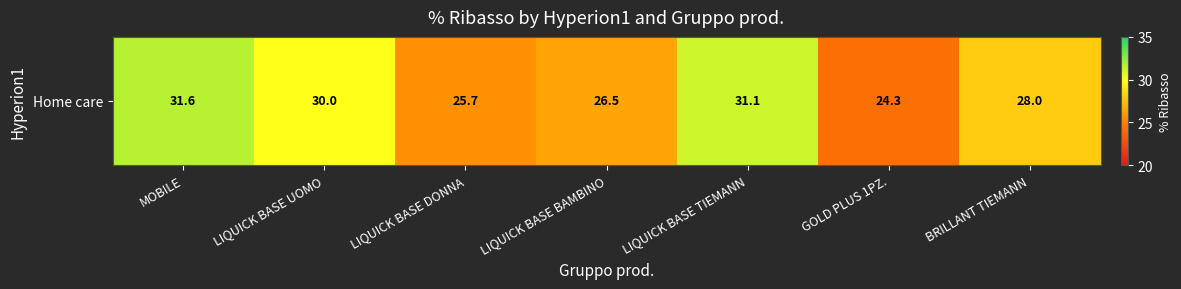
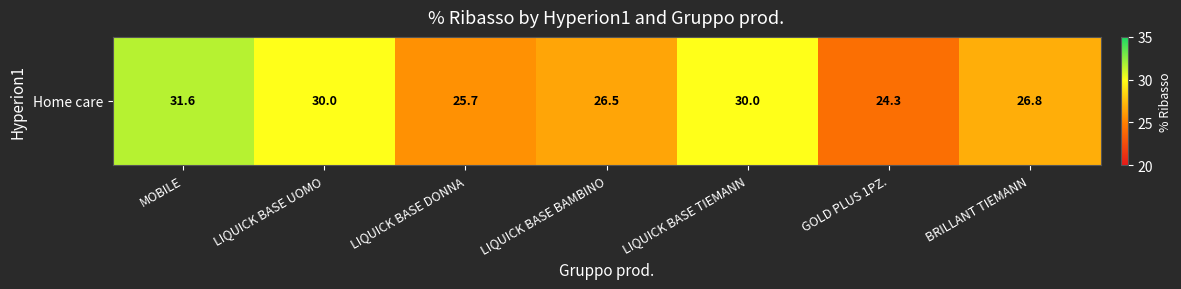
Home care, LIQUICK BASE TIEMANN: 31.1 -> 30.0
Home care, BRILLANT TIEMANN: 28.0 -> 26.8
